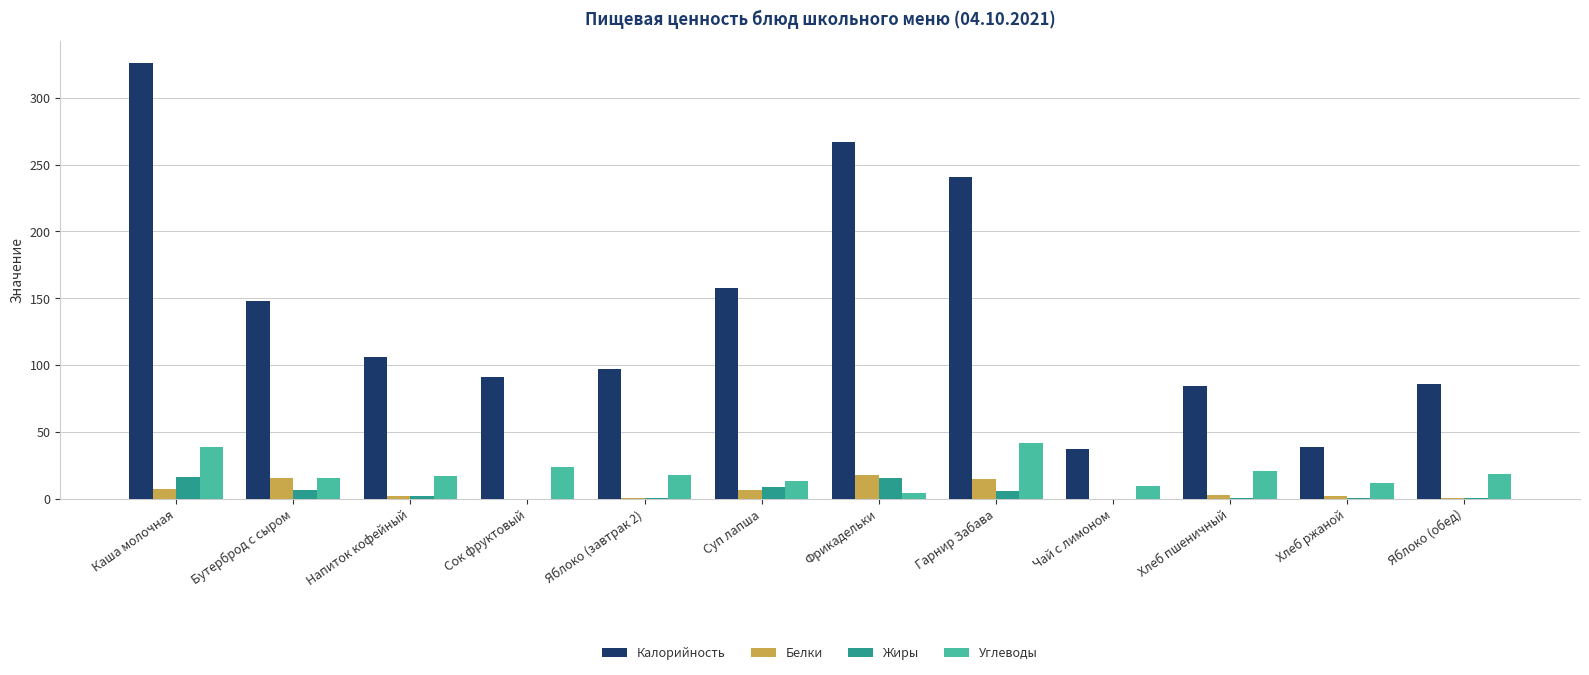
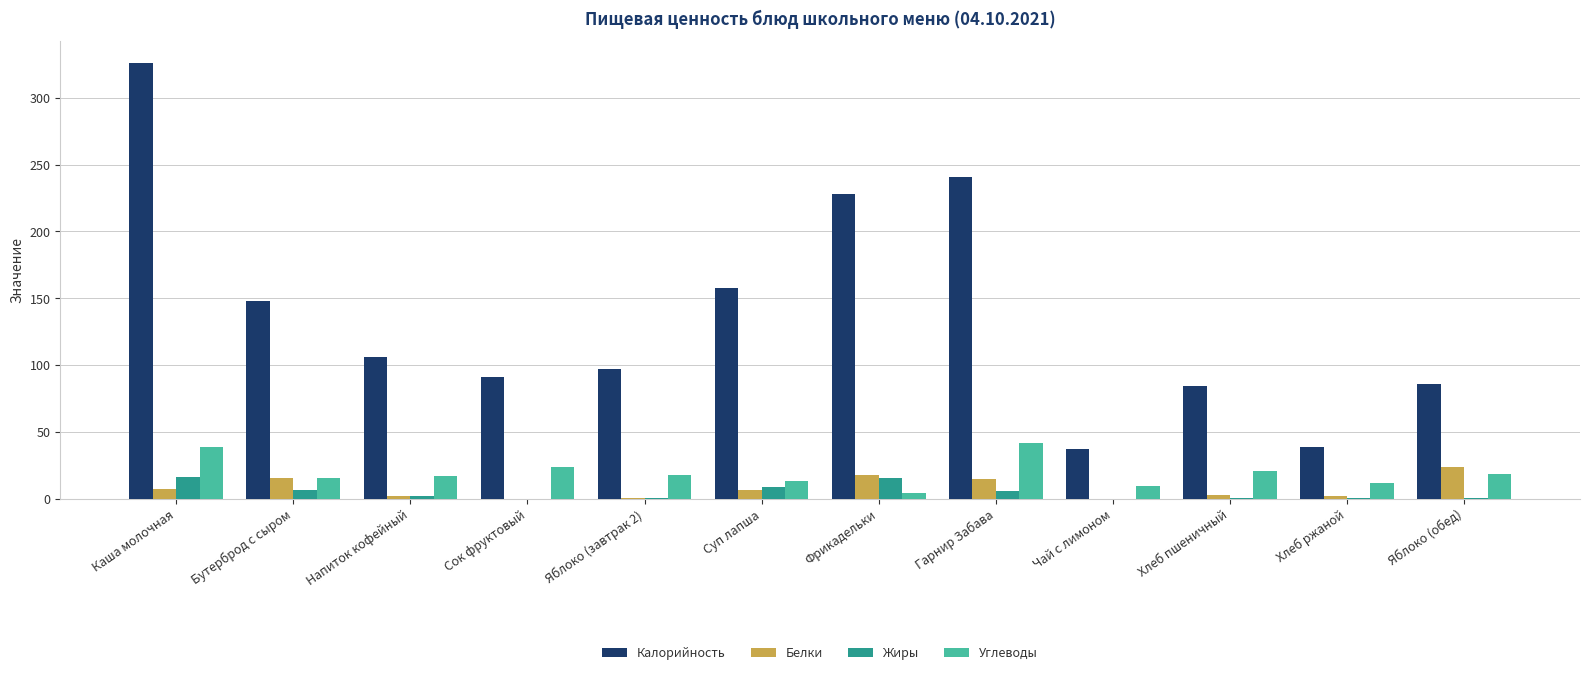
Калорийность, Фрикадельки: 267 -> 228
Белки, Яблоко (обед): 1 -> 24
